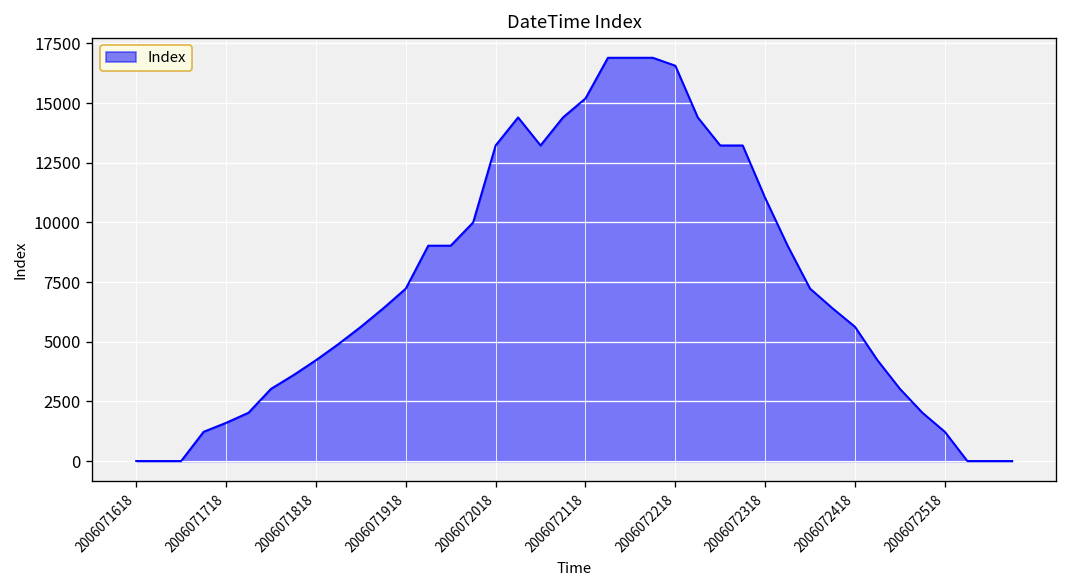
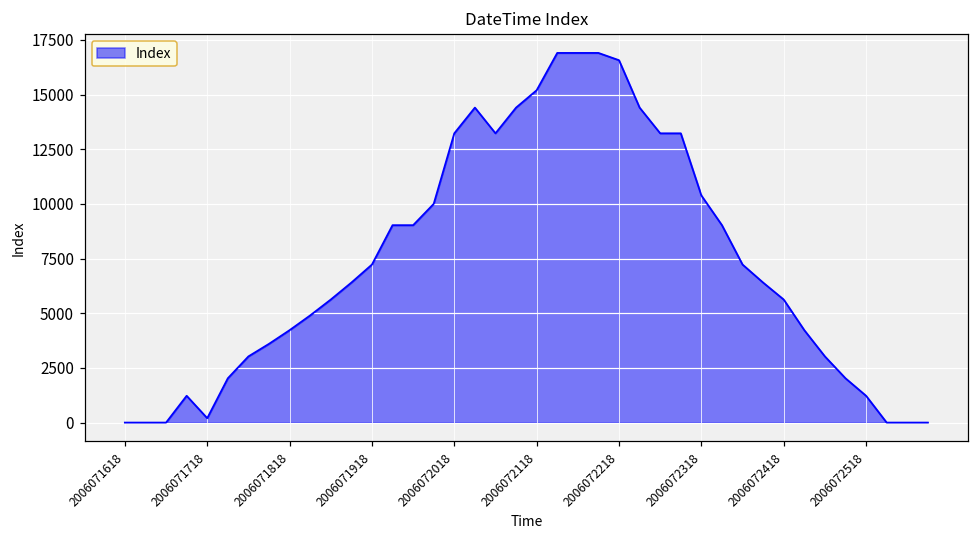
2006071718: 1600 -> 200
2006072318: 11000 -> 10400
